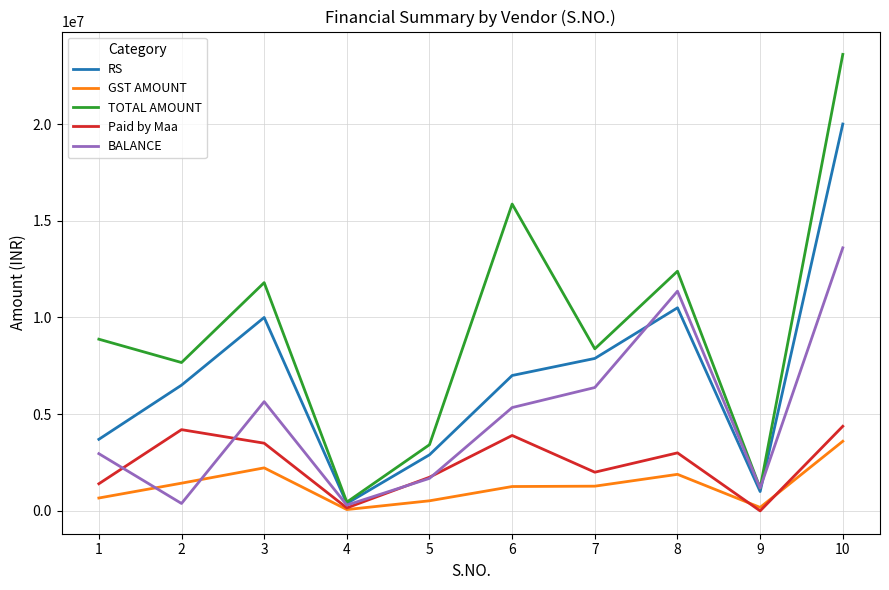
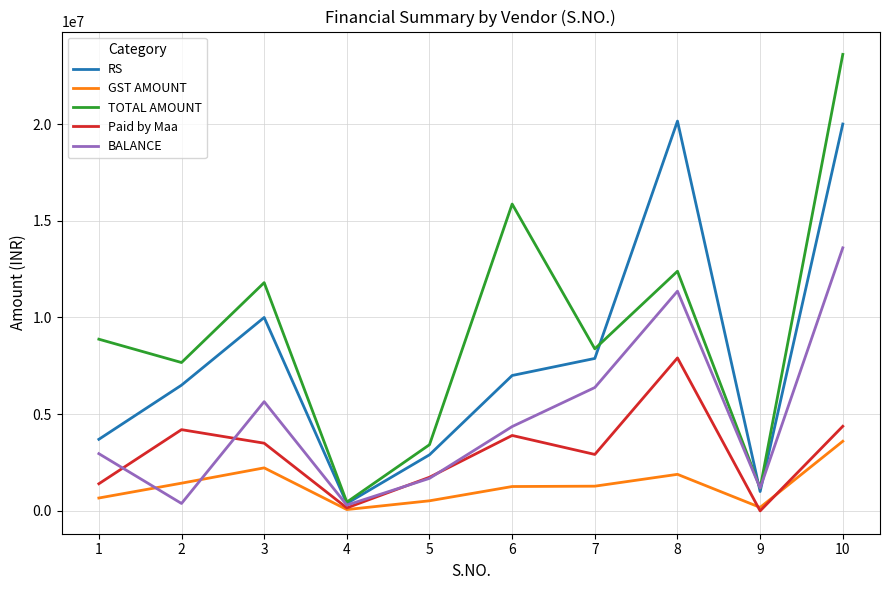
BALANCE, 6: 5300000 -> 4400000
Paid by Maa, 7: 2000000 -> 2900000
RS, 8: 10500000 -> 20200000
Paid by Maa, 8: 3000000 -> 7900000
